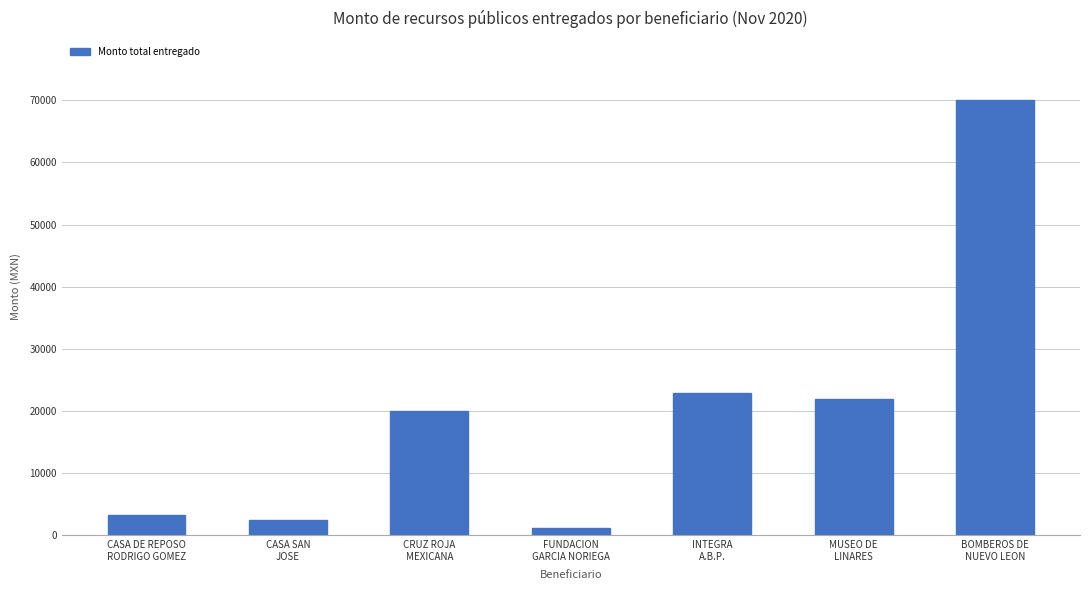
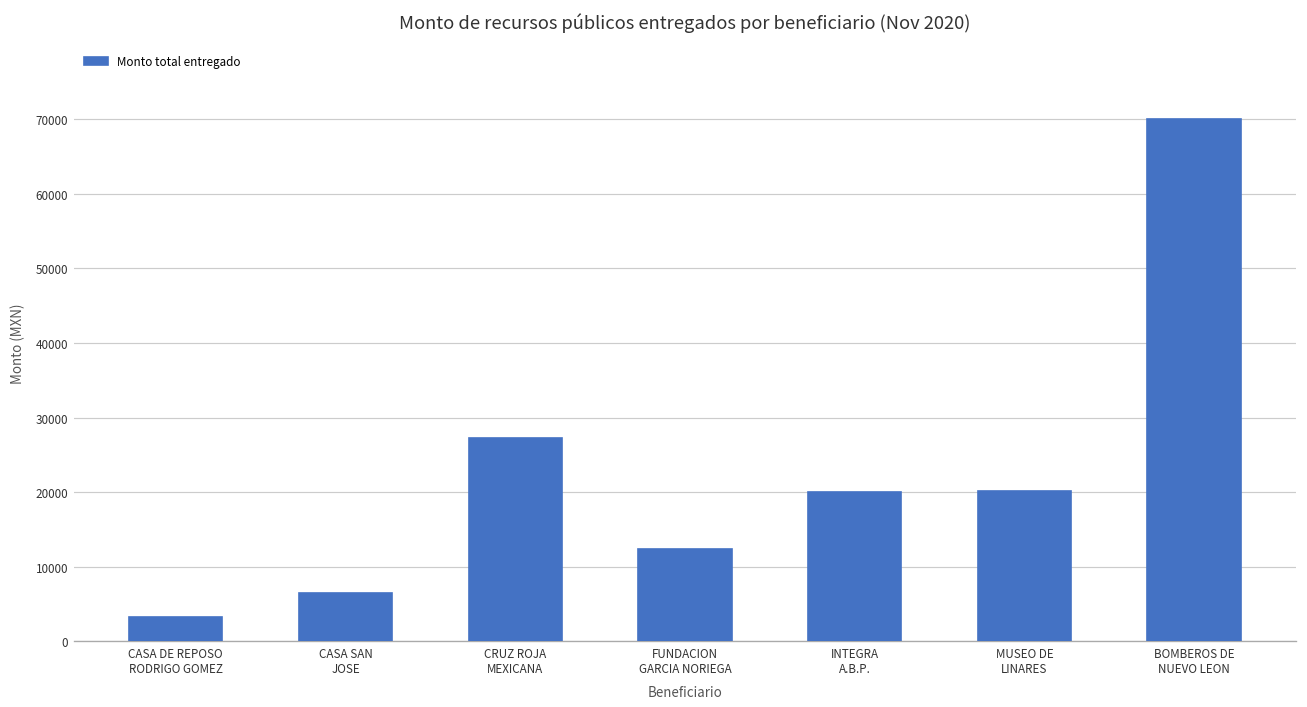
CASA SAN JOSE: 3000 -> 7000
CRUZ ROJA MEXICANA: 20000 -> 27000
FUNDACION GARCIA NORIEGA: 1000 -> 12000
INTEGRA A.B.P.: 23000 -> 20000
MUSEO DE LINARES: 22000 -> 20000
